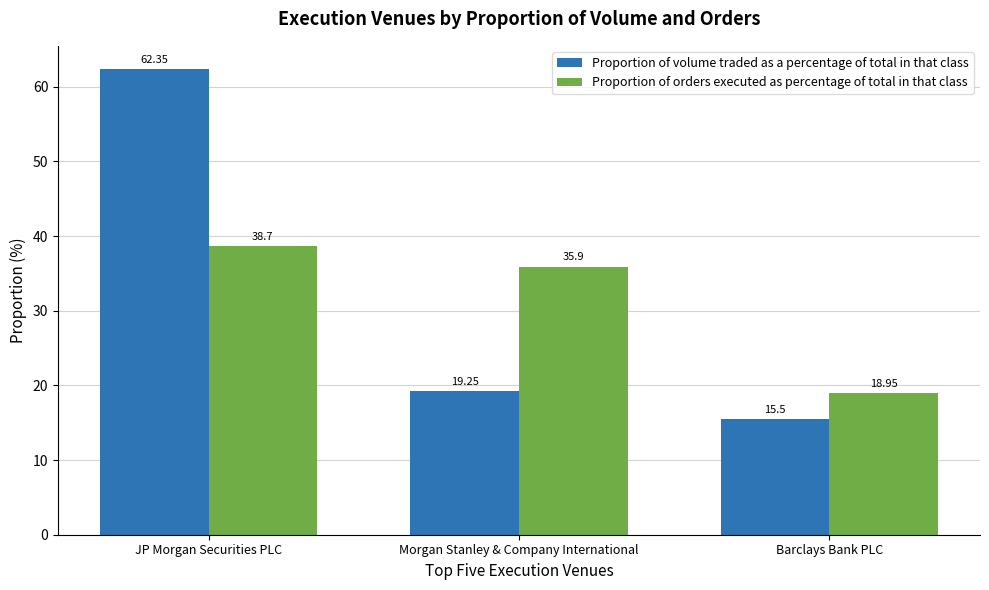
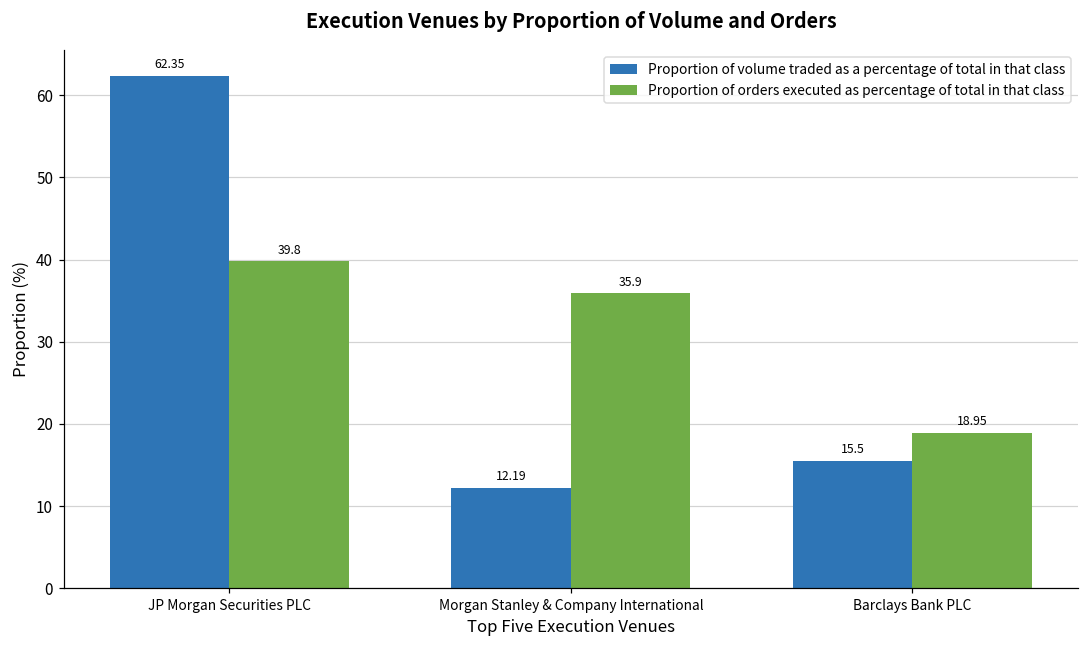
Proportion of orders executed as percentage of total in that class, JP Morgan Securities PLC: 38.7 -> 39.8
Proportion of volume traded as a percentage of total in that class, Morgan Stanley & Company International: 19.25 -> 12.19
